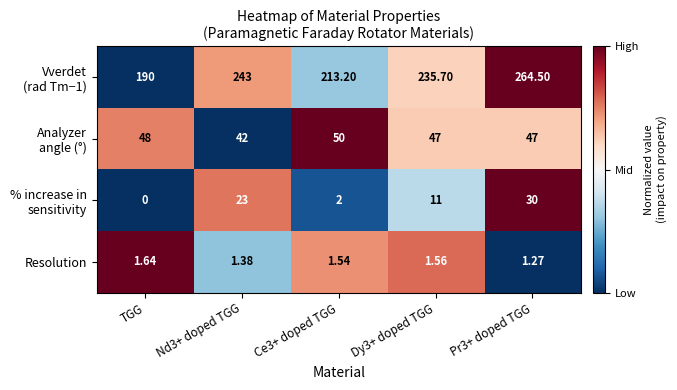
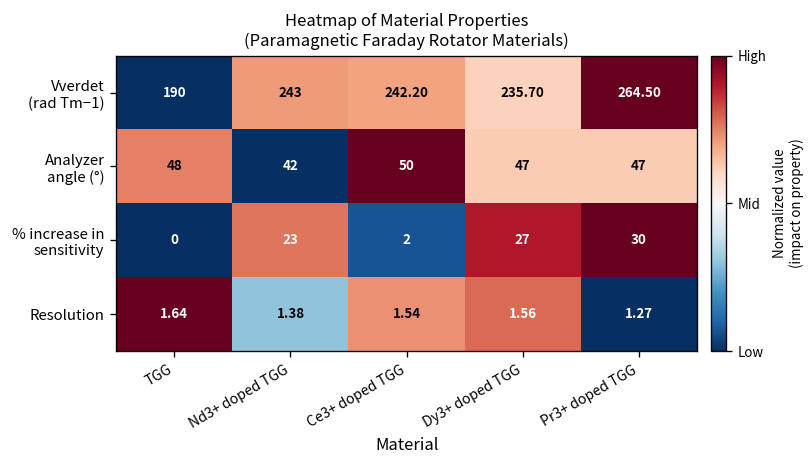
Vverdet (rad Tm−1), Ce3+ doped TGG: 213.20 -> 242.20
% increase in sensitivity, Dy3+ doped TGG: 11 -> 27
